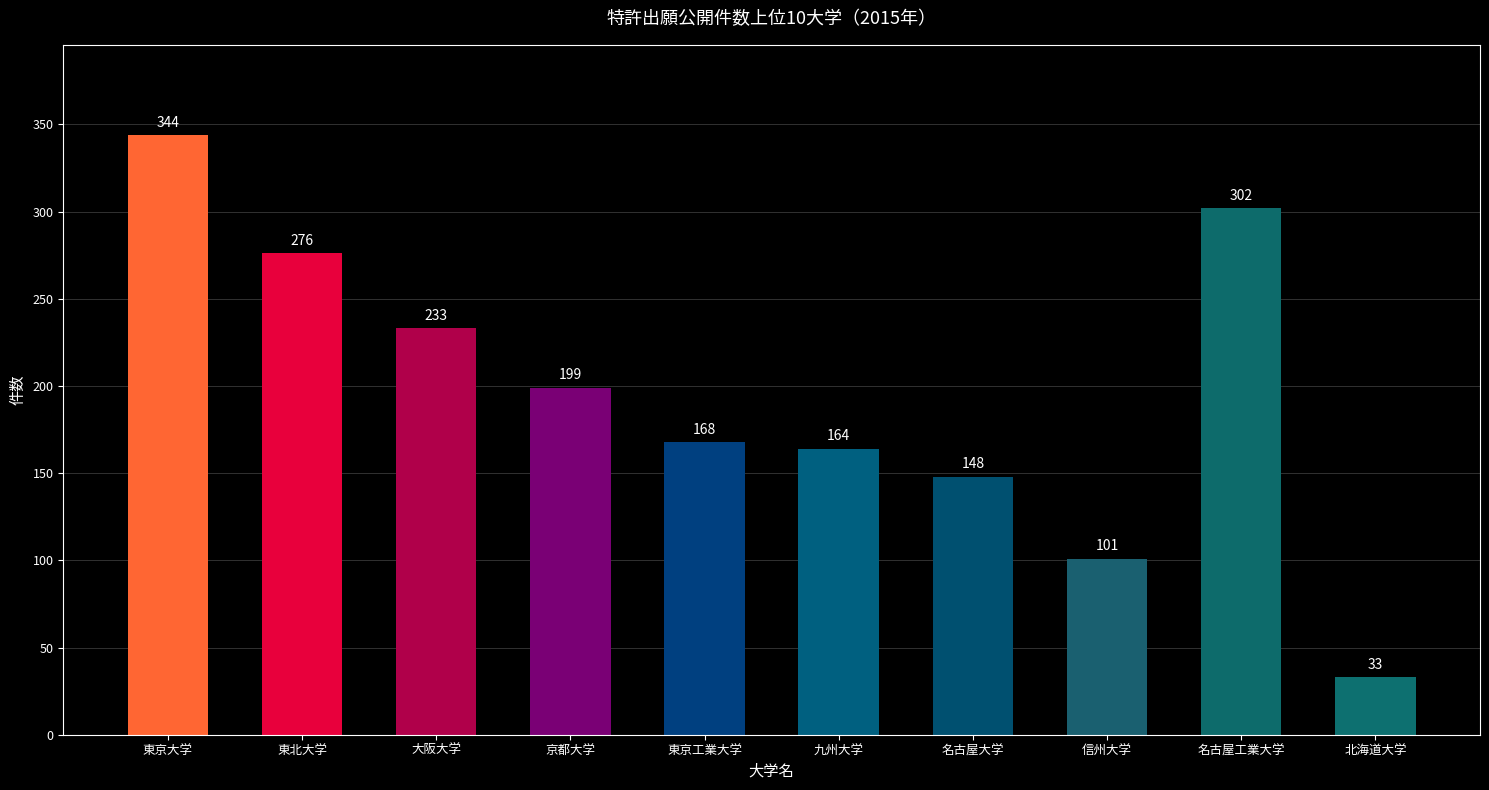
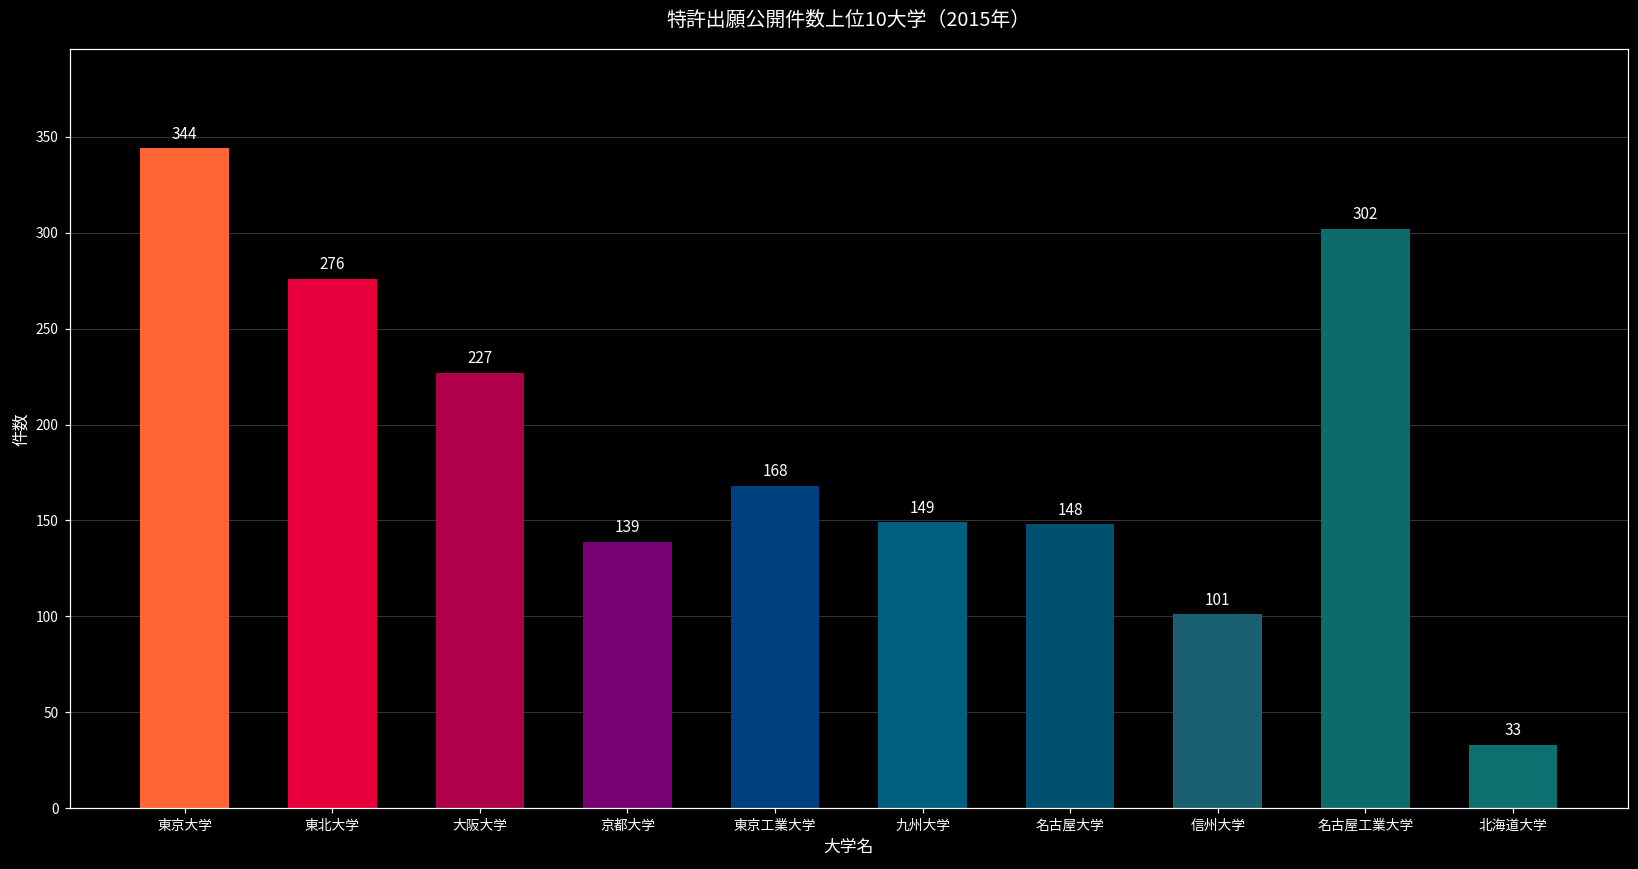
大阪大学: 233 -> 227
京都大学: 199 -> 139
九州大学: 164 -> 149
